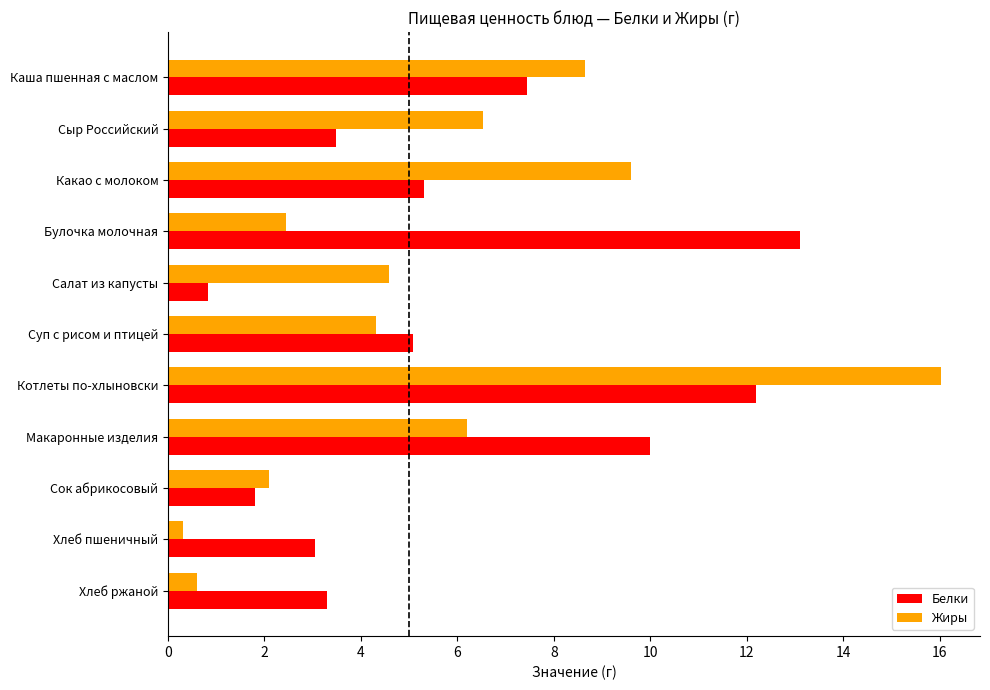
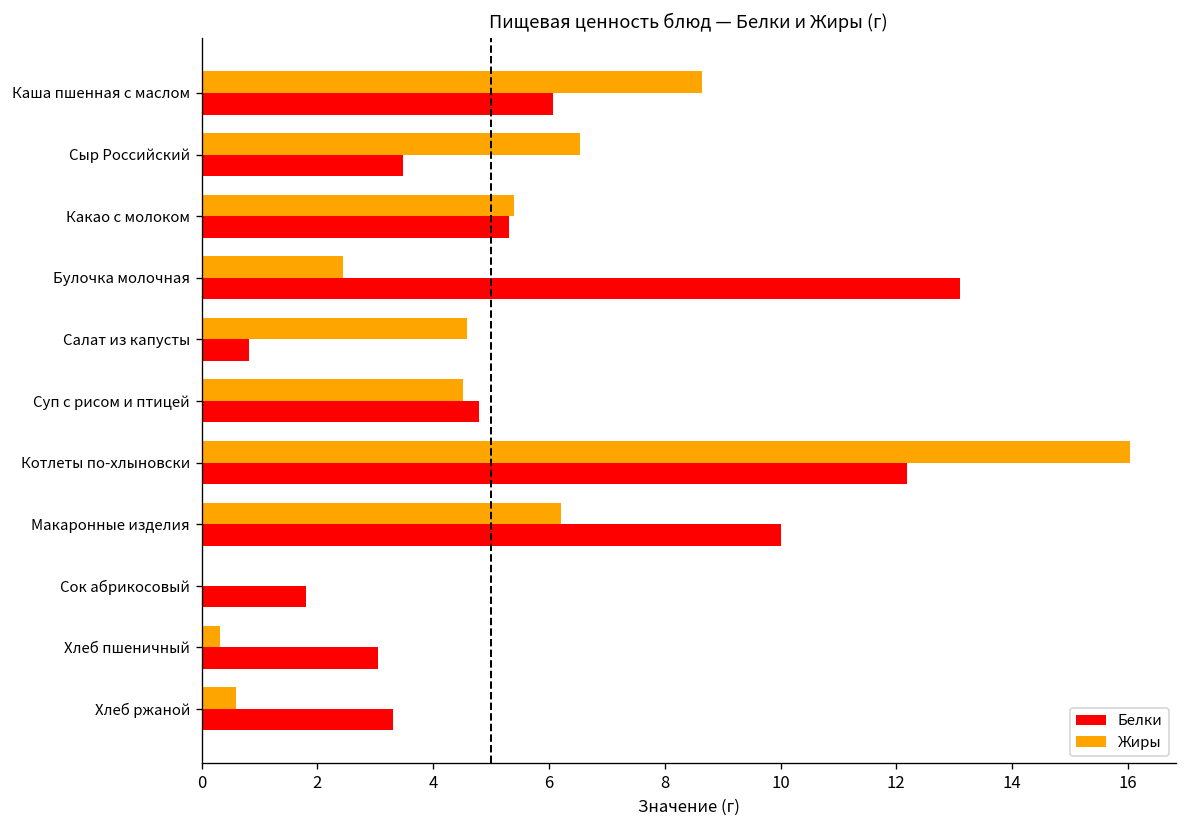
Белки, Каша пшенная с маслом: 7.4 -> 6.1
Жиры, Какао с молоком: 9.6 -> 5.4
Жиры, Суп с рисом и птицей: 4.3 -> 4.5
Белки, Суп с рисом и птицей: 5.1 -> 4.8
Жиры, Сок абрикосовый: 2.1 -> 0.0
